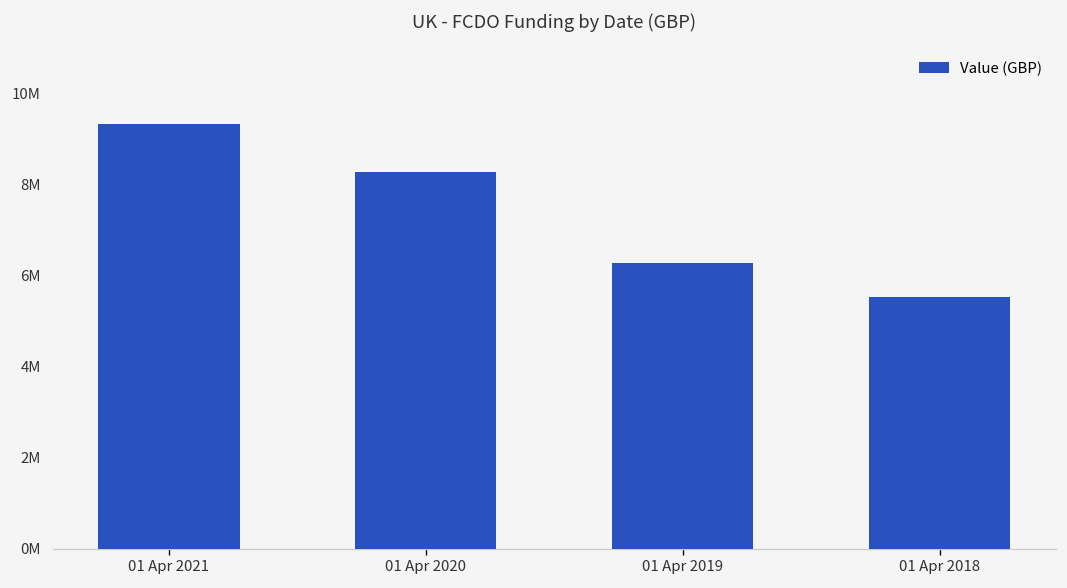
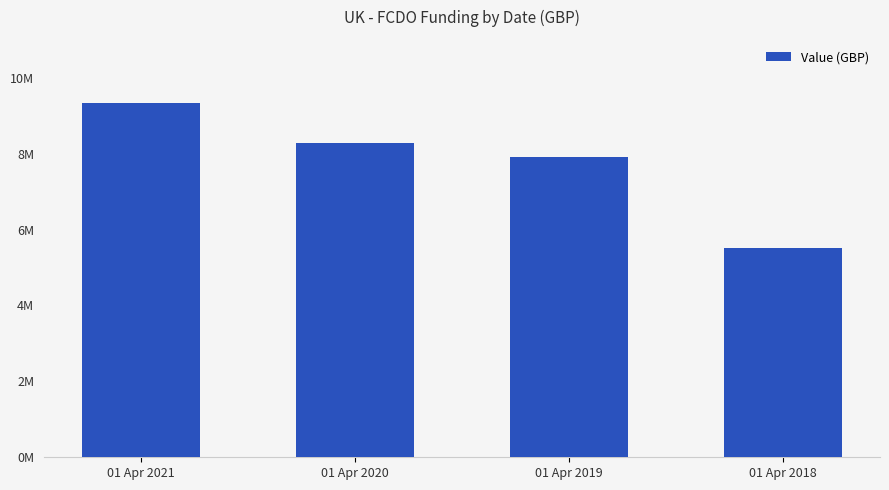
01 Apr 2019: 6300000 -> 7900000
